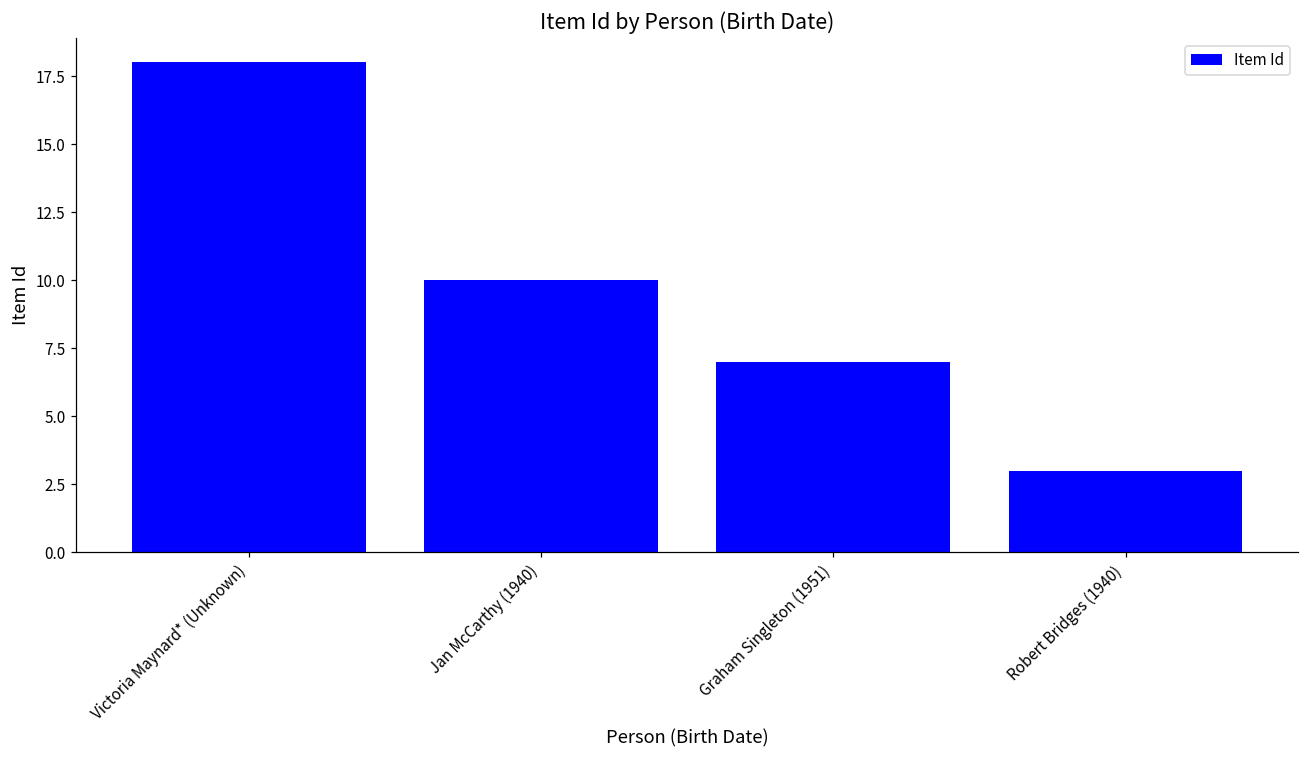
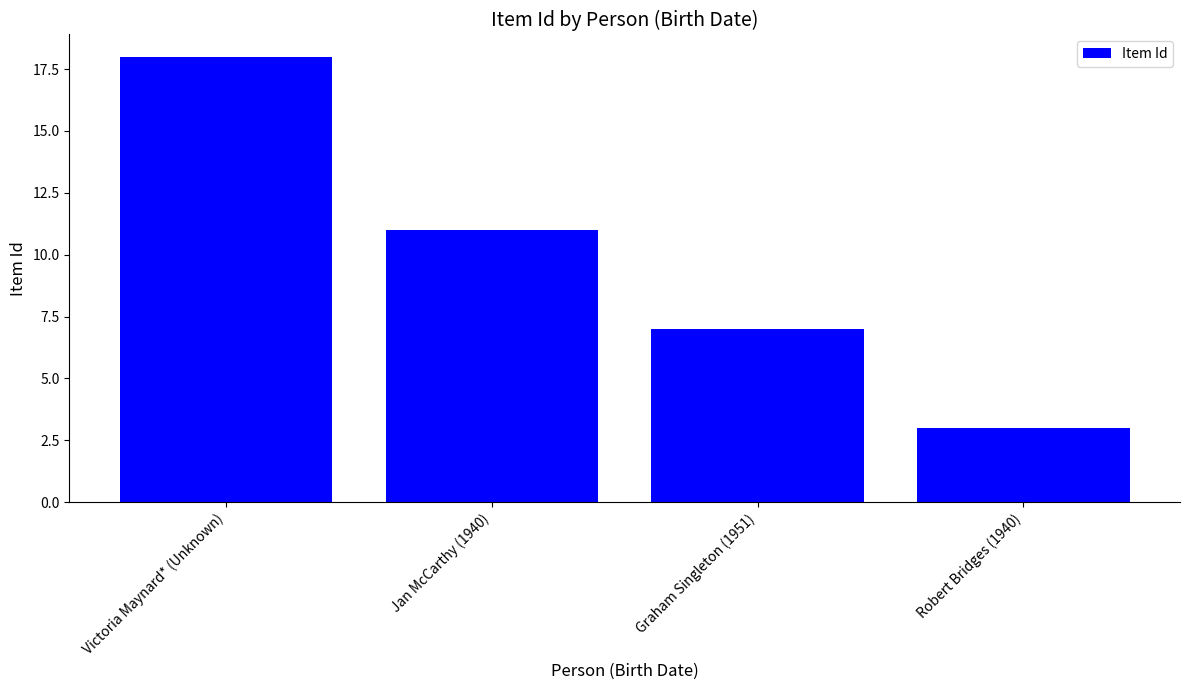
Jan McCarthy (1940): 10 -> 11
